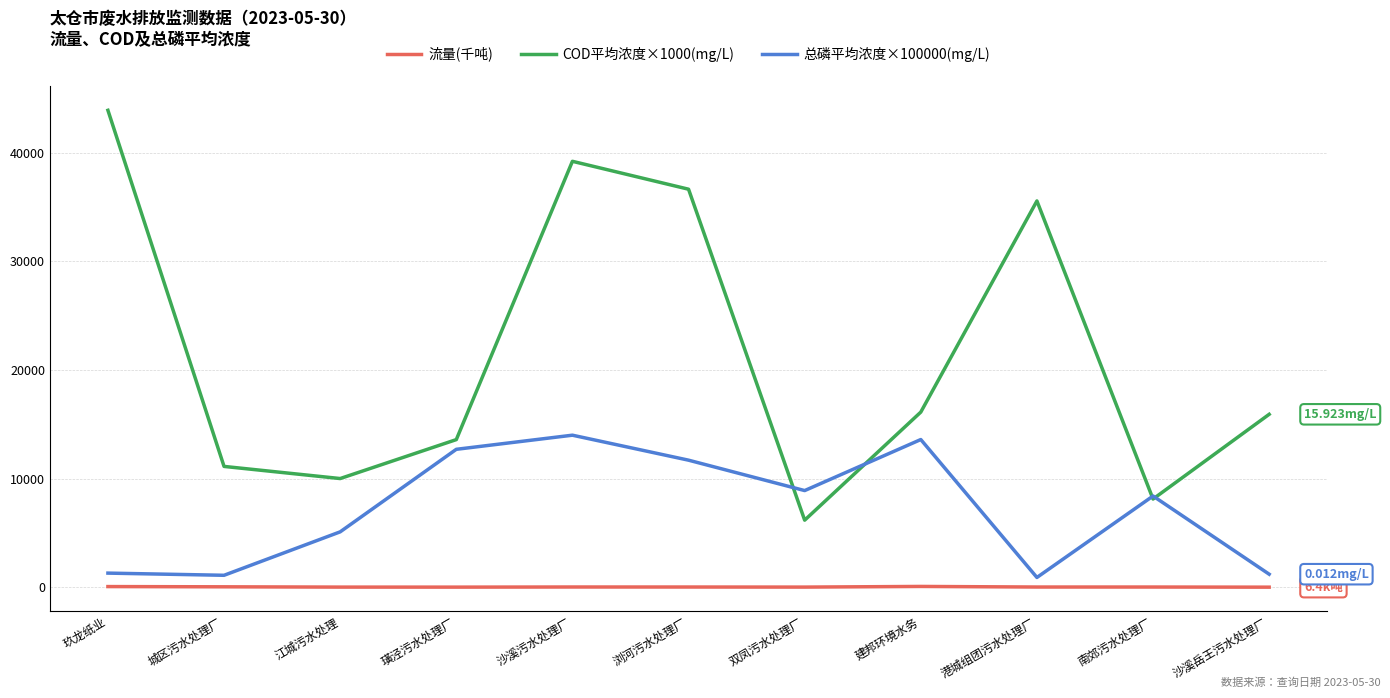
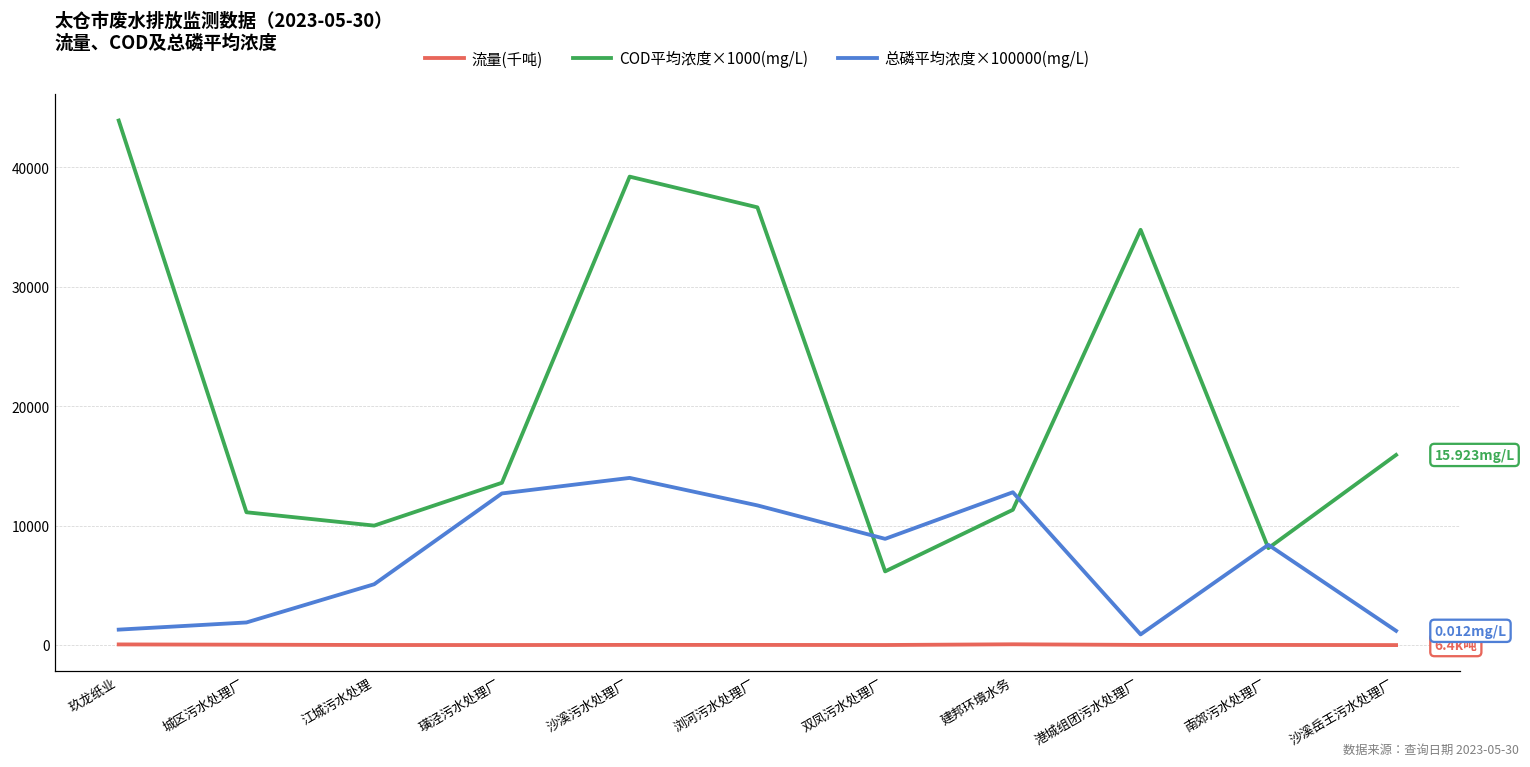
总磷平均浓度×100000(mg/L), 城区污水处理厂: 1100 -> 1900
COD平均浓度×1000(mg/L), 建邦环境水务: 16100 -> 11300
总磷平均浓度×100000(mg/L), 建邦环境水务: 13600 -> 12800
COD平均浓度×1000(mg/L), 港城组团污水处理厂: 35600 -> 34800
